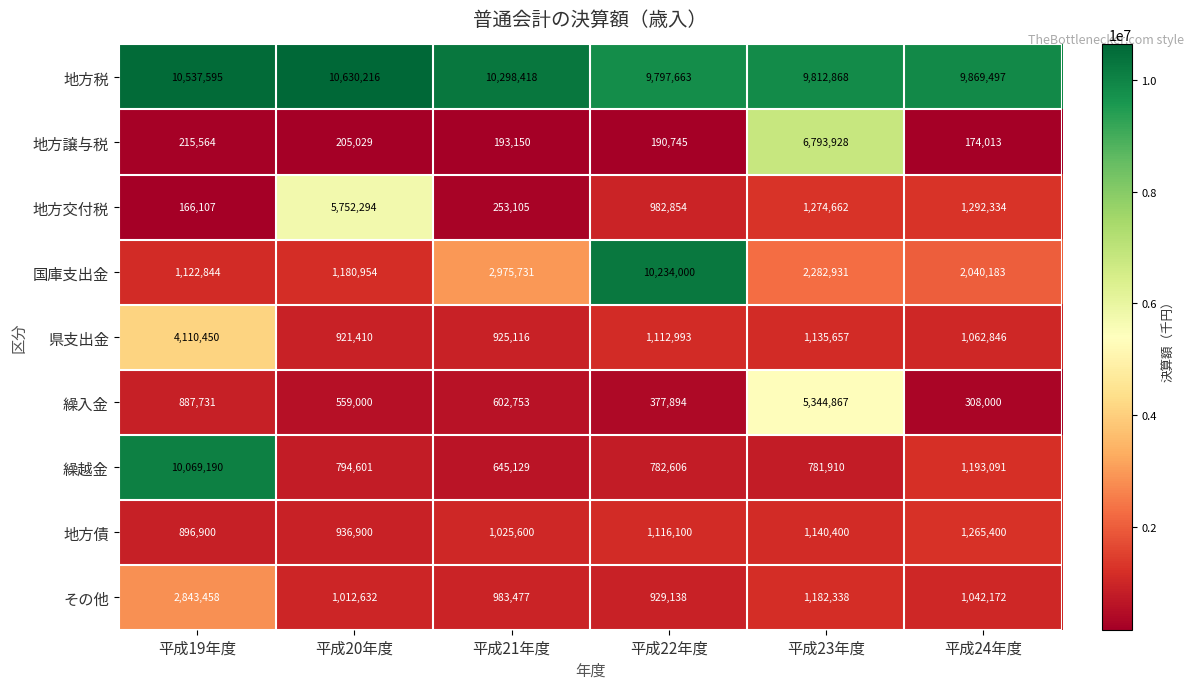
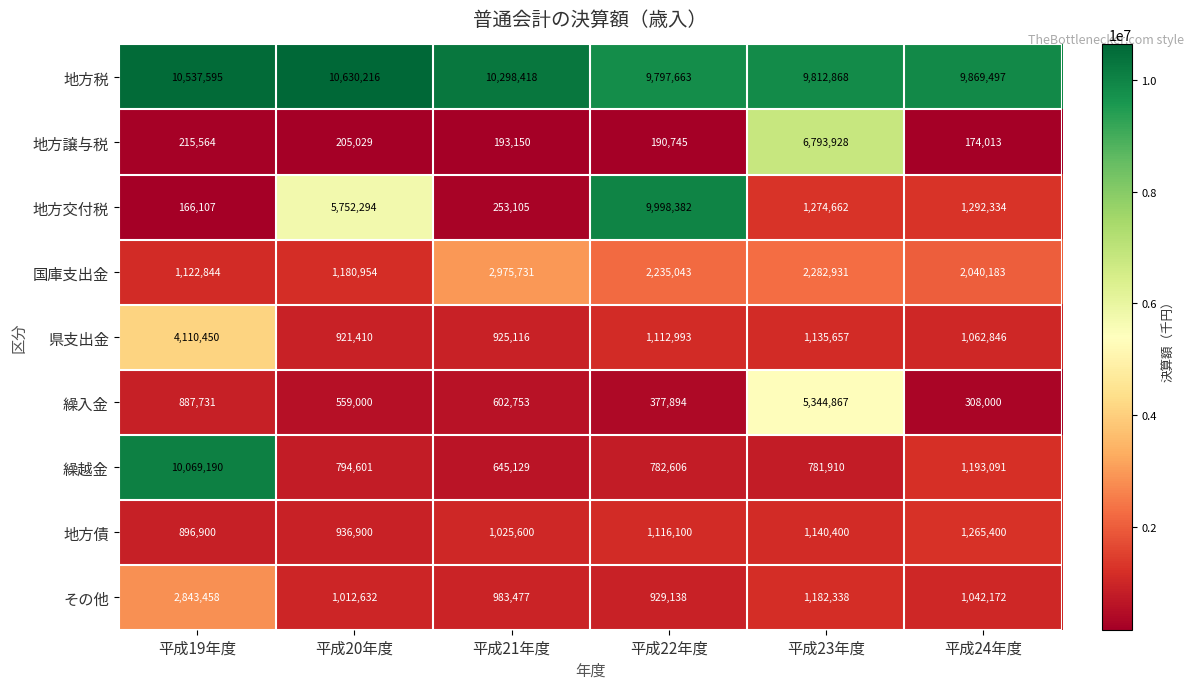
地方交付税, 平成22年度: 982,854 -> 9,998,382
国庫支出金, 平成22年度: 10,234,000 -> 2,235,043
